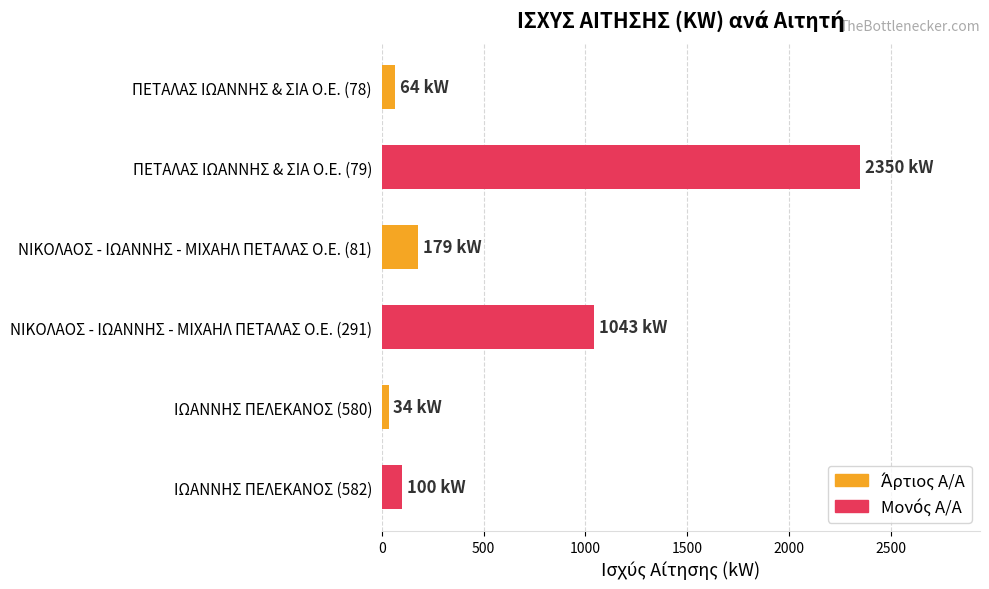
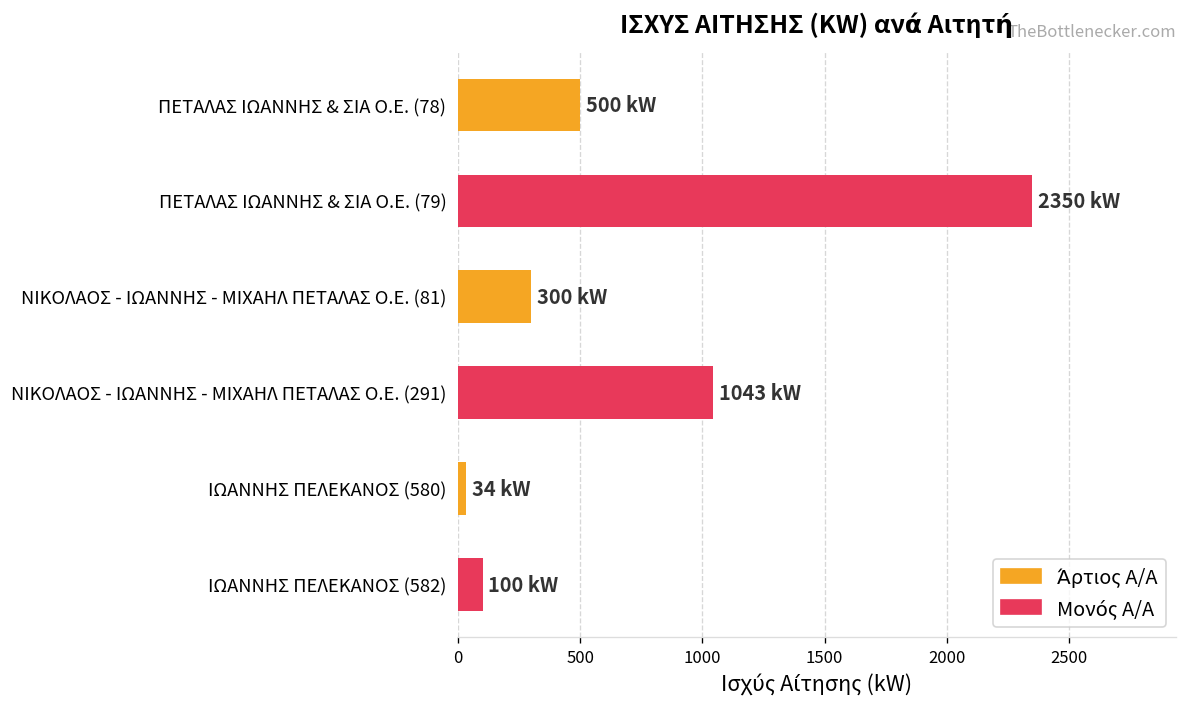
ΠΕΤΑΛΑΣ ΙΩΑΝΝΗΣ & ΣΙΑ Ο.Ε. (78): 64 -> 500
ΝΙΚΟΛΑΟΣ - ΙΩΑΝΝΗΣ - ΜΙΧΑΗΛ ΠΕΤΑΛΑΣ Ο.Ε. (81): 179 -> 300
